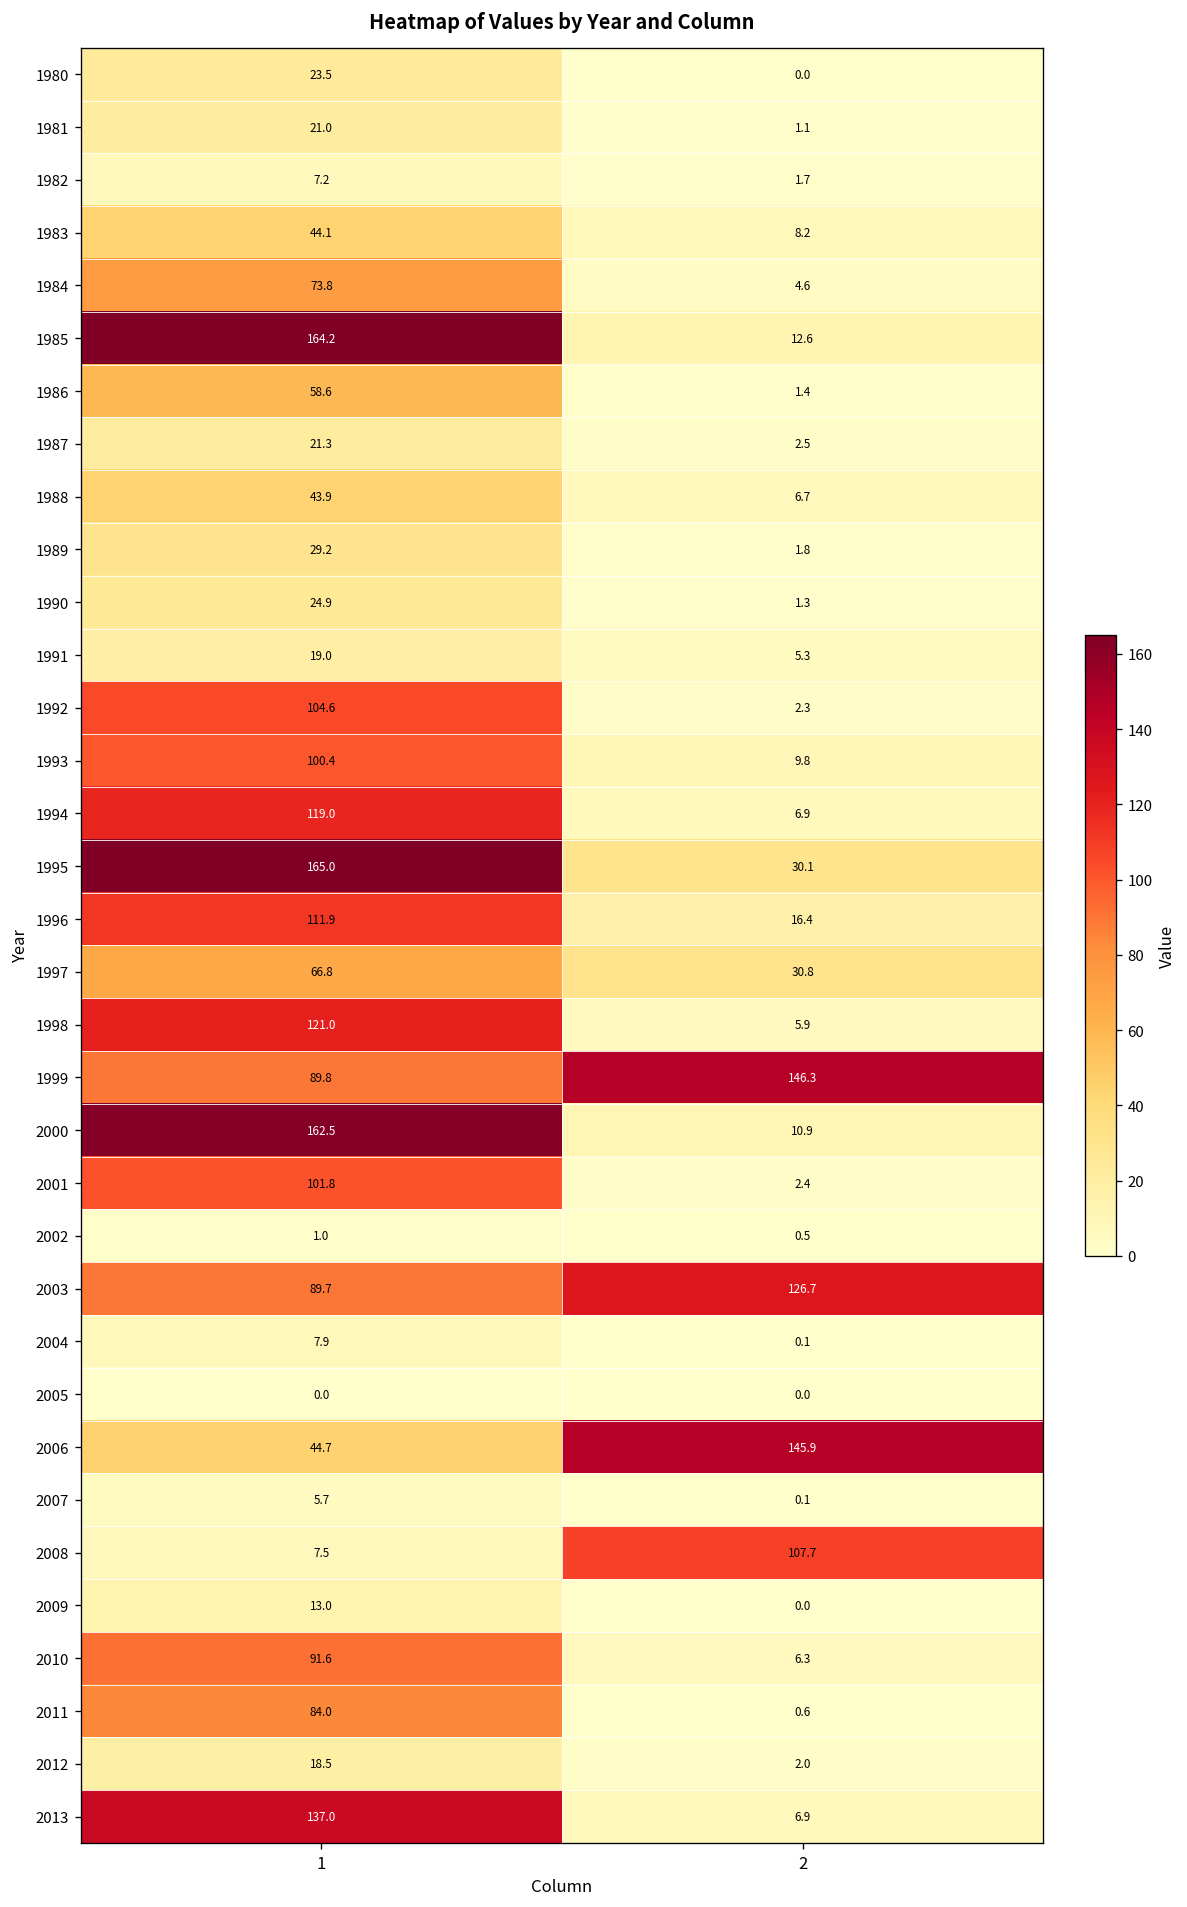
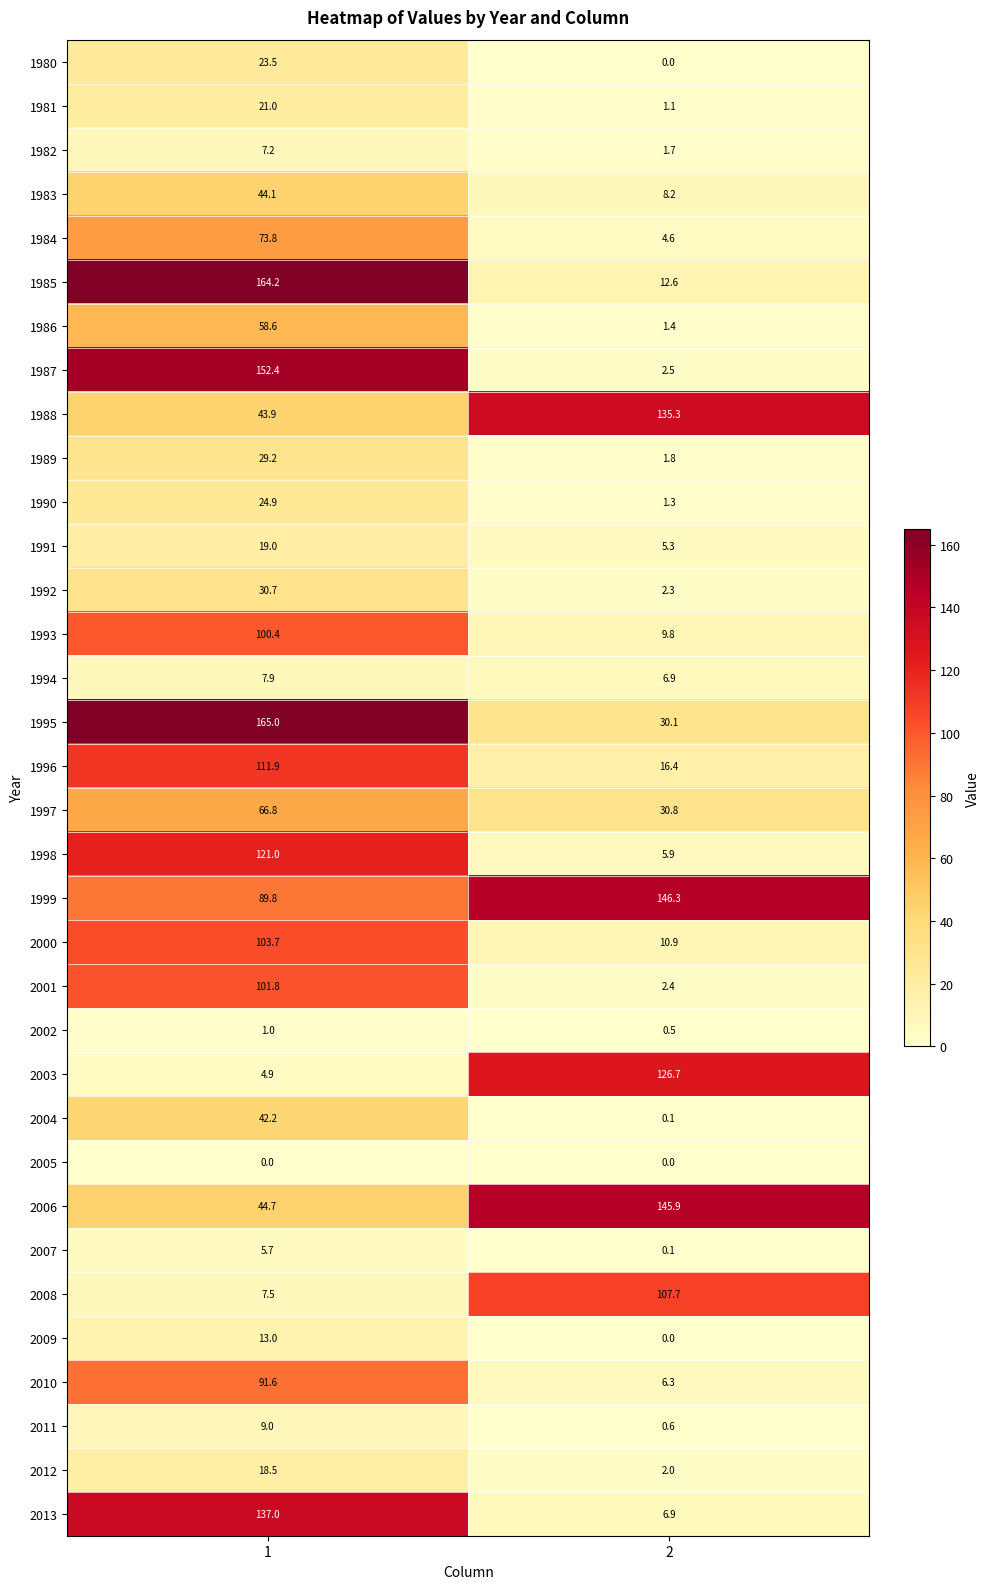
1987, 1: 21.3 -> 152.4
1988, 2: 6.7 -> 135.3
1992, 1: 104.6 -> 30.7
1994, 1: 119.0 -> 7.9
2000, 1: 162.5 -> 103.7
2003, 1: 89.7 -> 4.9
2004, 1: 7.9 -> 42.2
2011, 1: 84.0 -> 9.0
